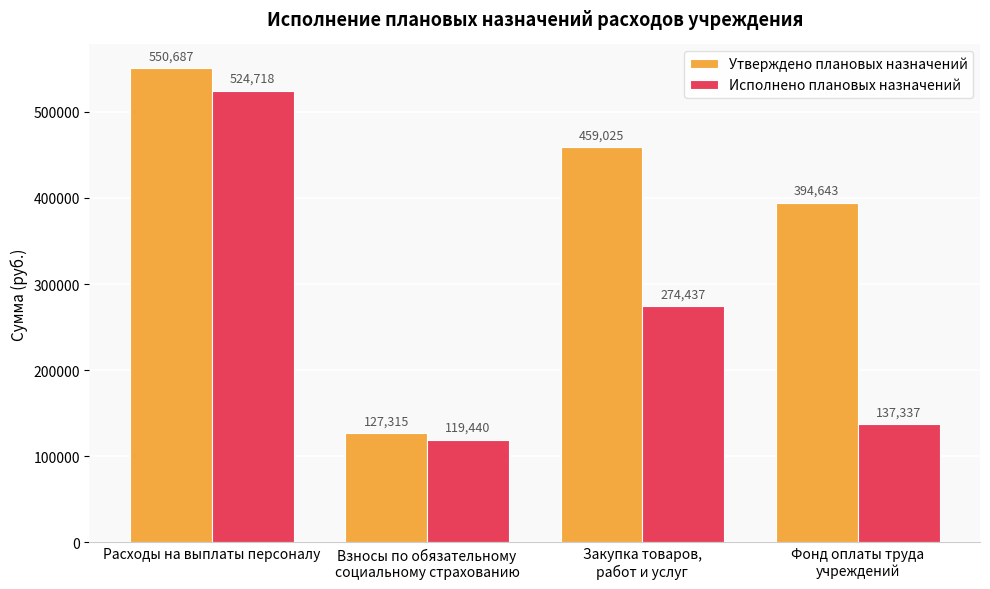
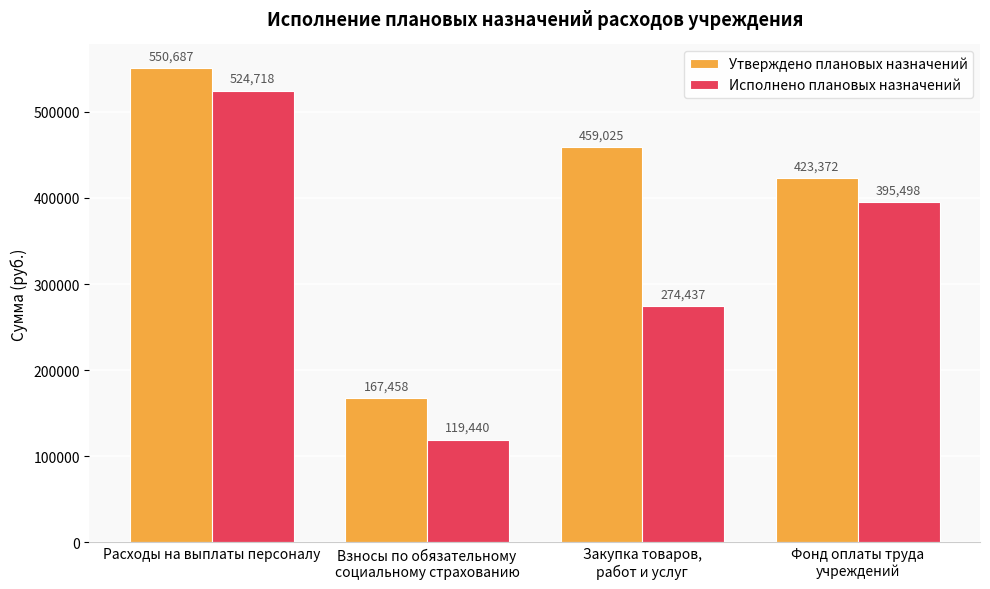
Утверждено плановых назначений, Взносы по обязательному социальному страхованию: 127,315 -> 167,458
Утверждено плановых назначений, Фонд оплаты труда учреждений: 394,643 -> 423,372
Исполнено плановых назначений, Фонд оплаты труда учреждений: 137,337 -> 395,498
